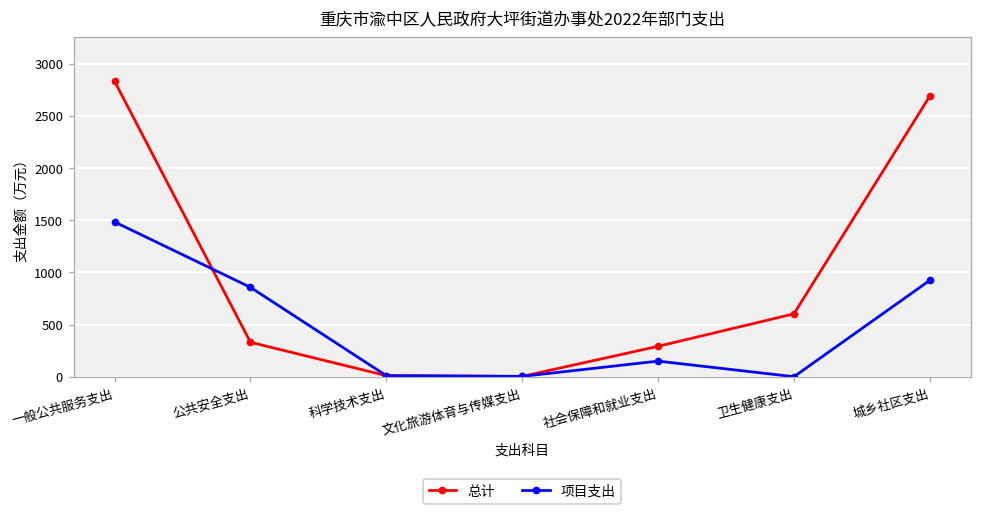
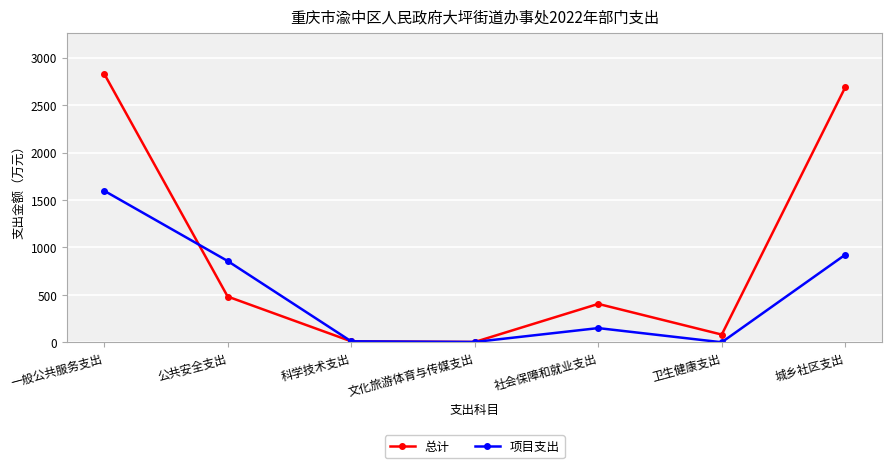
项目支出, 一般公共服务支出: 1500 -> 1600
总计, 公共安全支出: 300 -> 500
总计, 社会保障和就业支出: 300 -> 400
总计, 卫生健康支出: 600 -> 100
